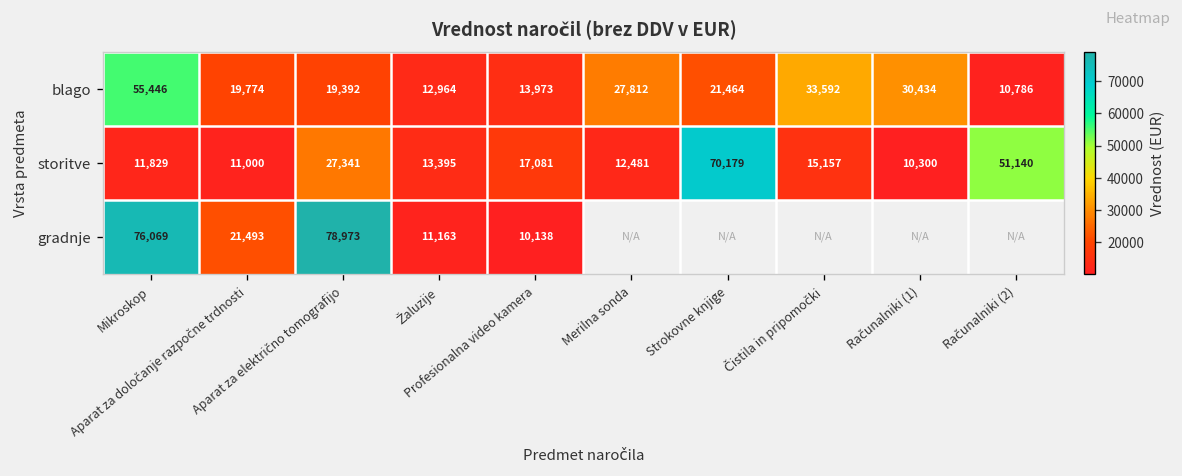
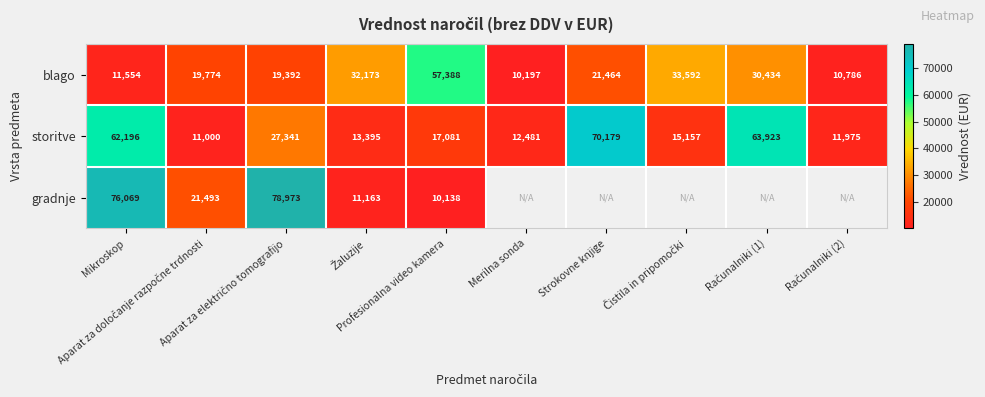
blago, Mikroskop: 55,446 -> 11,554
blago, Žaluzije: 12,964 -> 32,173
blago, Profesionalna video kamera: 13,973 -> 57,388
blago, Merilna sonda: 27,812 -> 10,197
storitve, Mikroskop: 11,829 -> 62,196
storitve, Računalniki (1): 10,300 -> 63,923
storitve, Računalniki (2): 51,140 -> 11,975
